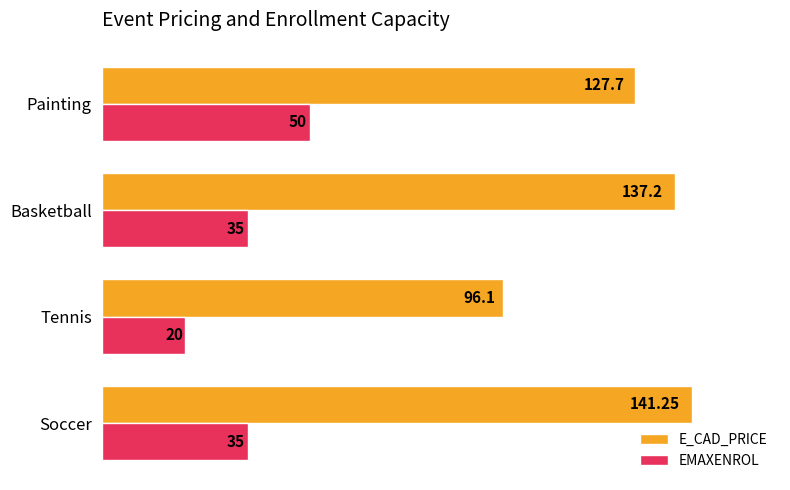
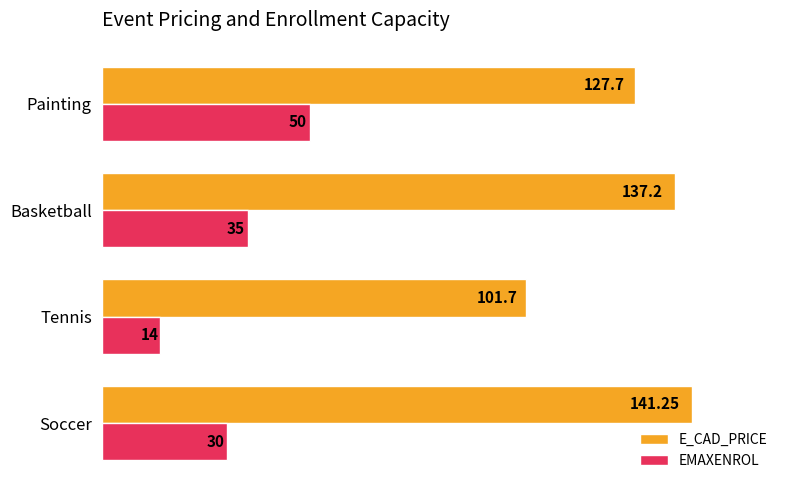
E_CAD_PRICE, Tennis: 96.1 -> 101.7
EMAXENROL, Tennis: 20 -> 14
EMAXENROL, Soccer: 35 -> 30
